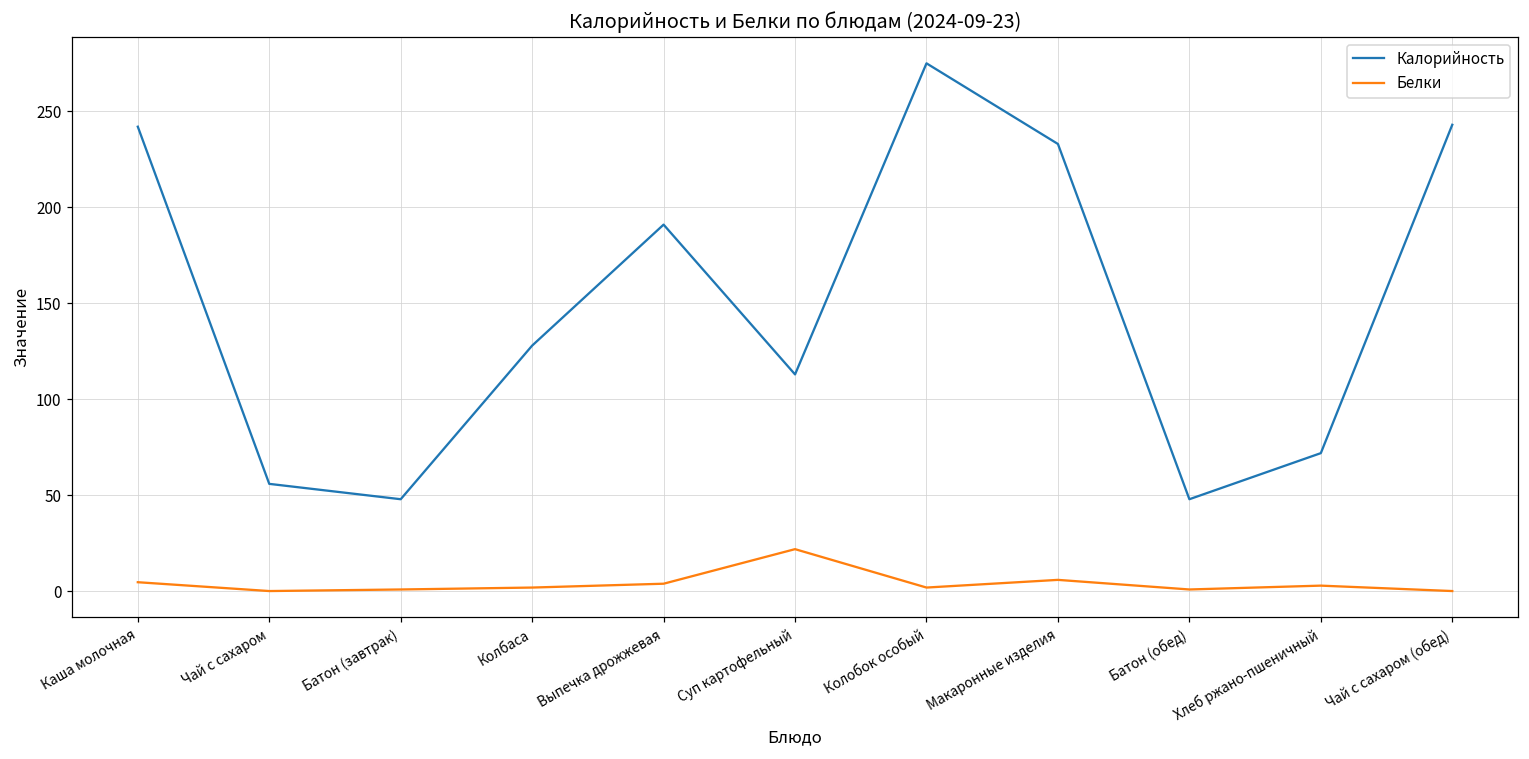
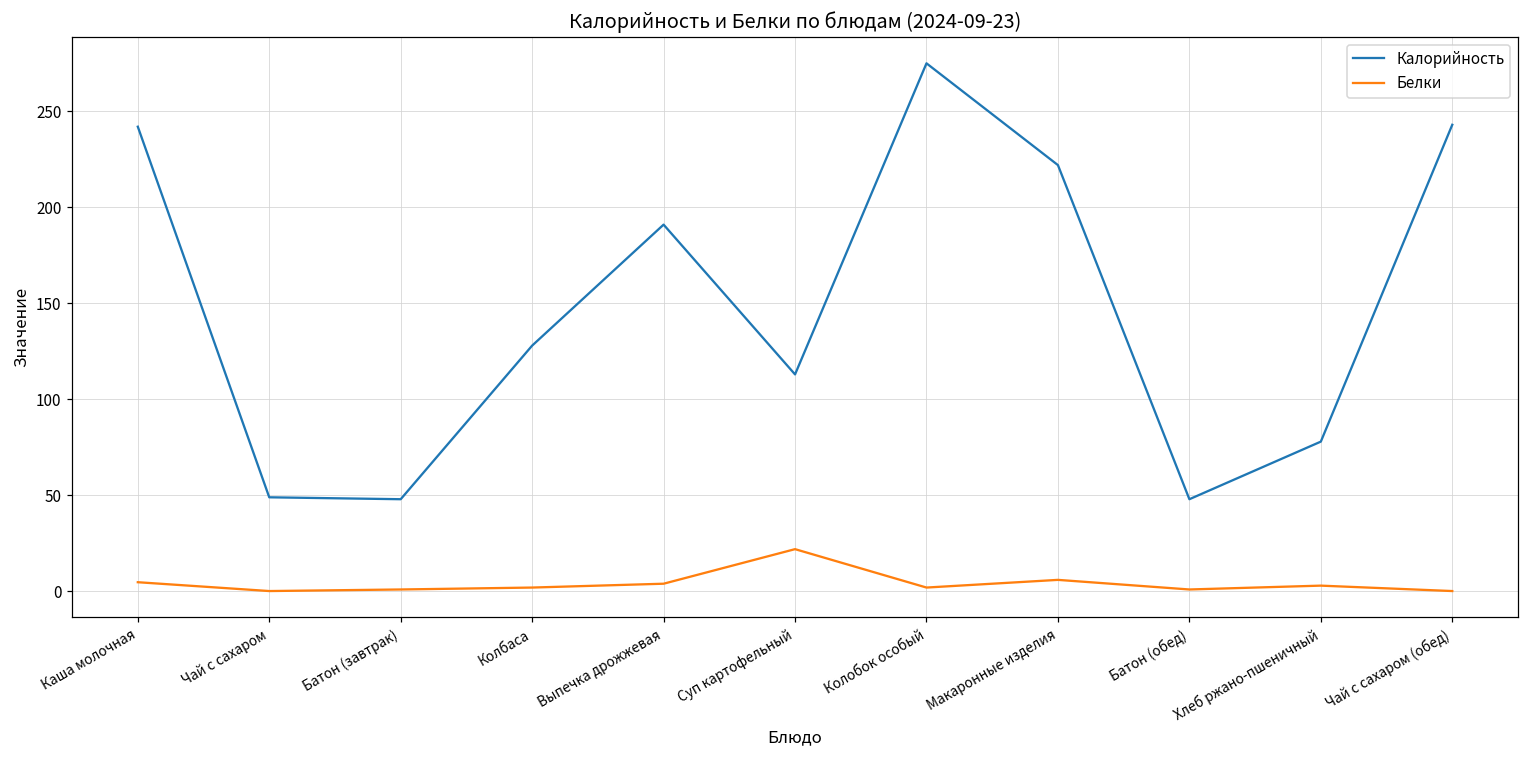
Калорийность, Чай с сахаром: 56 -> 49
Калорийность, Макаронные изделия: 233 -> 222
Калорийность, Хлеб ржано-пшеничный: 72 -> 78
